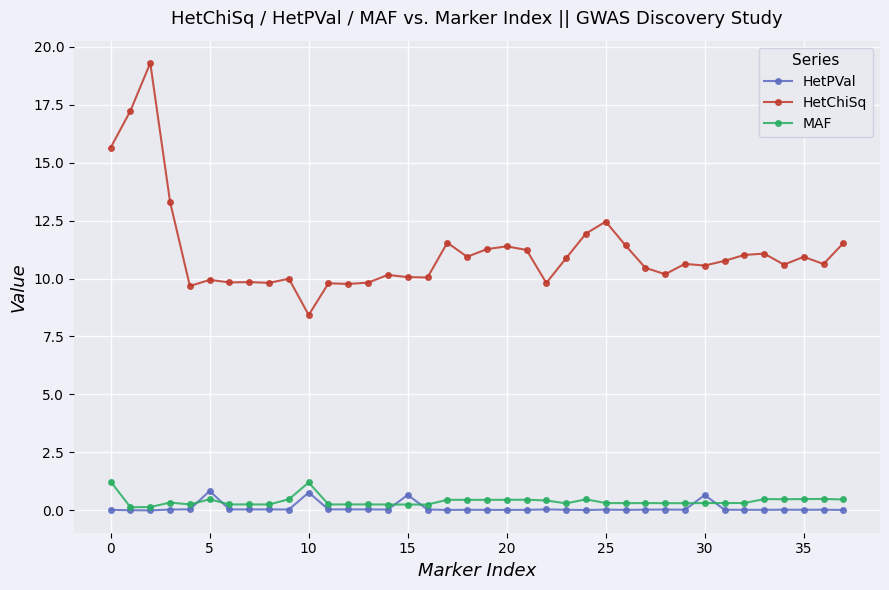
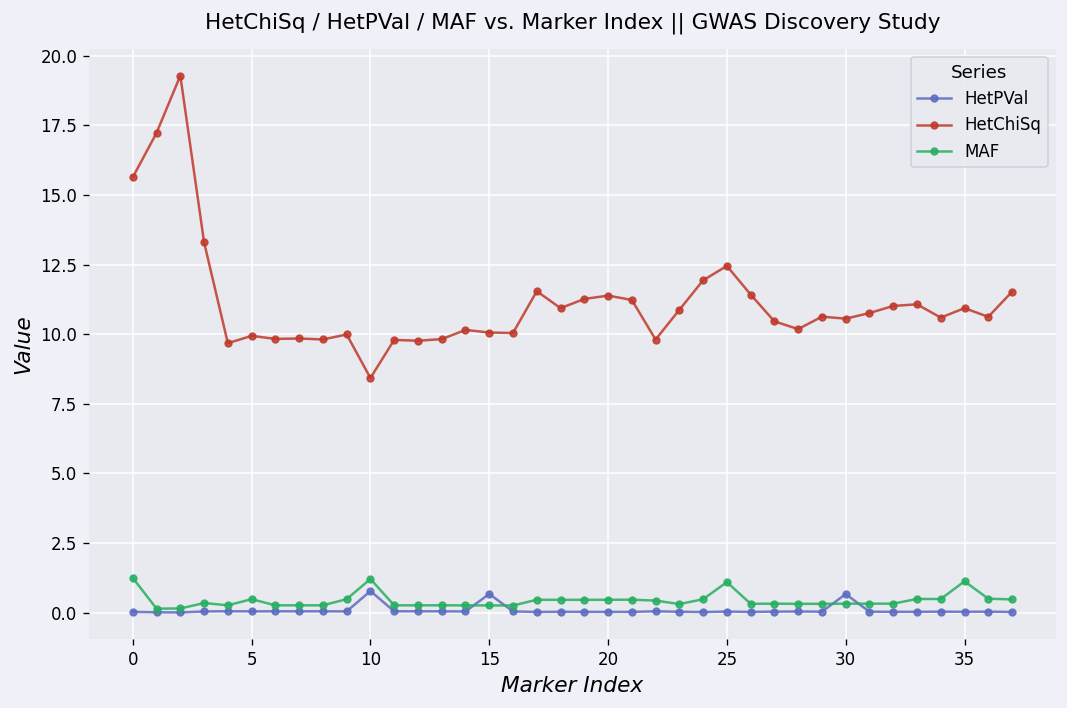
HetPVal, 5: 0.8 -> 0.0
MAF, 25: 0.3 -> 1.1
MAF, 35: 0.5 -> 1.1
